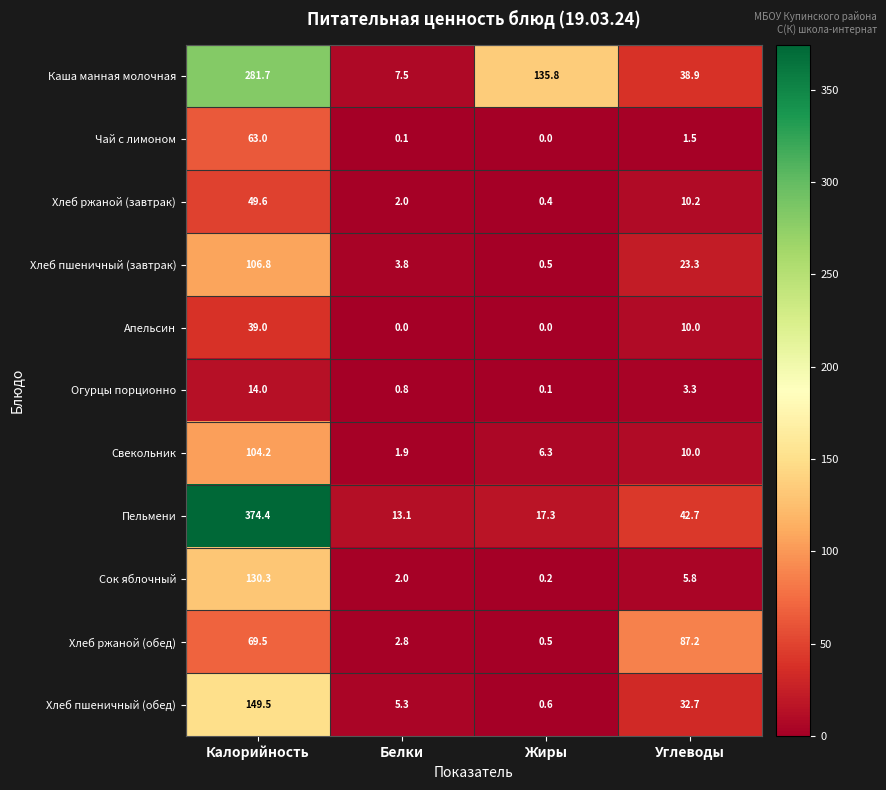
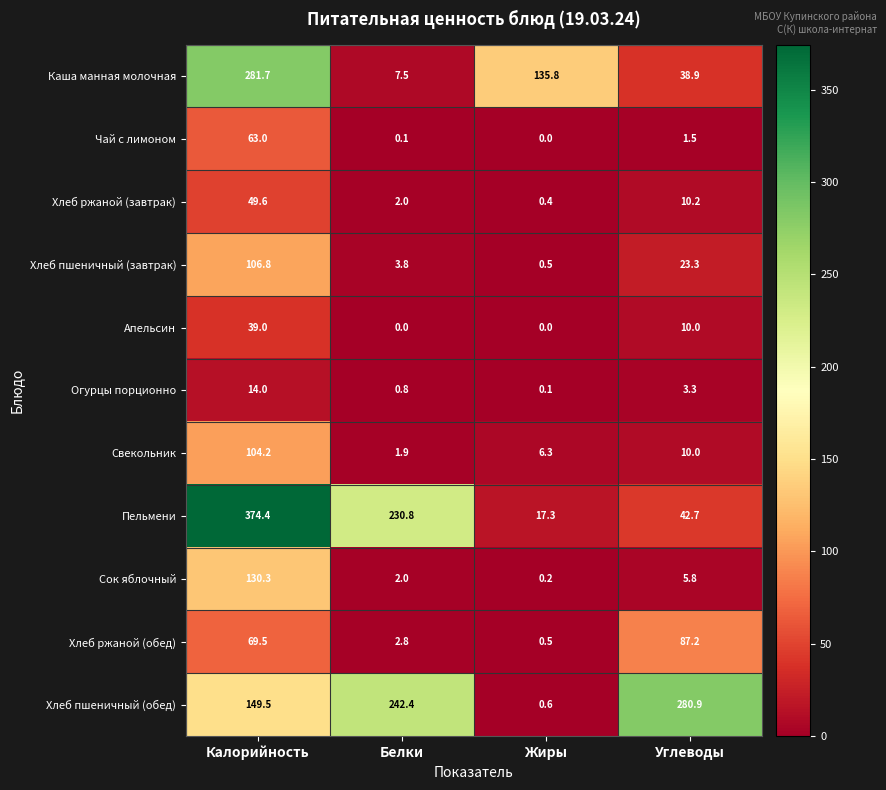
Пельмени, Белки: 13.1 -> 230.8
Хлеб пшеничный (обед), Белки: 5.3 -> 242.4
Хлеб пшеничный (обед), Углеводы: 32.7 -> 280.9
